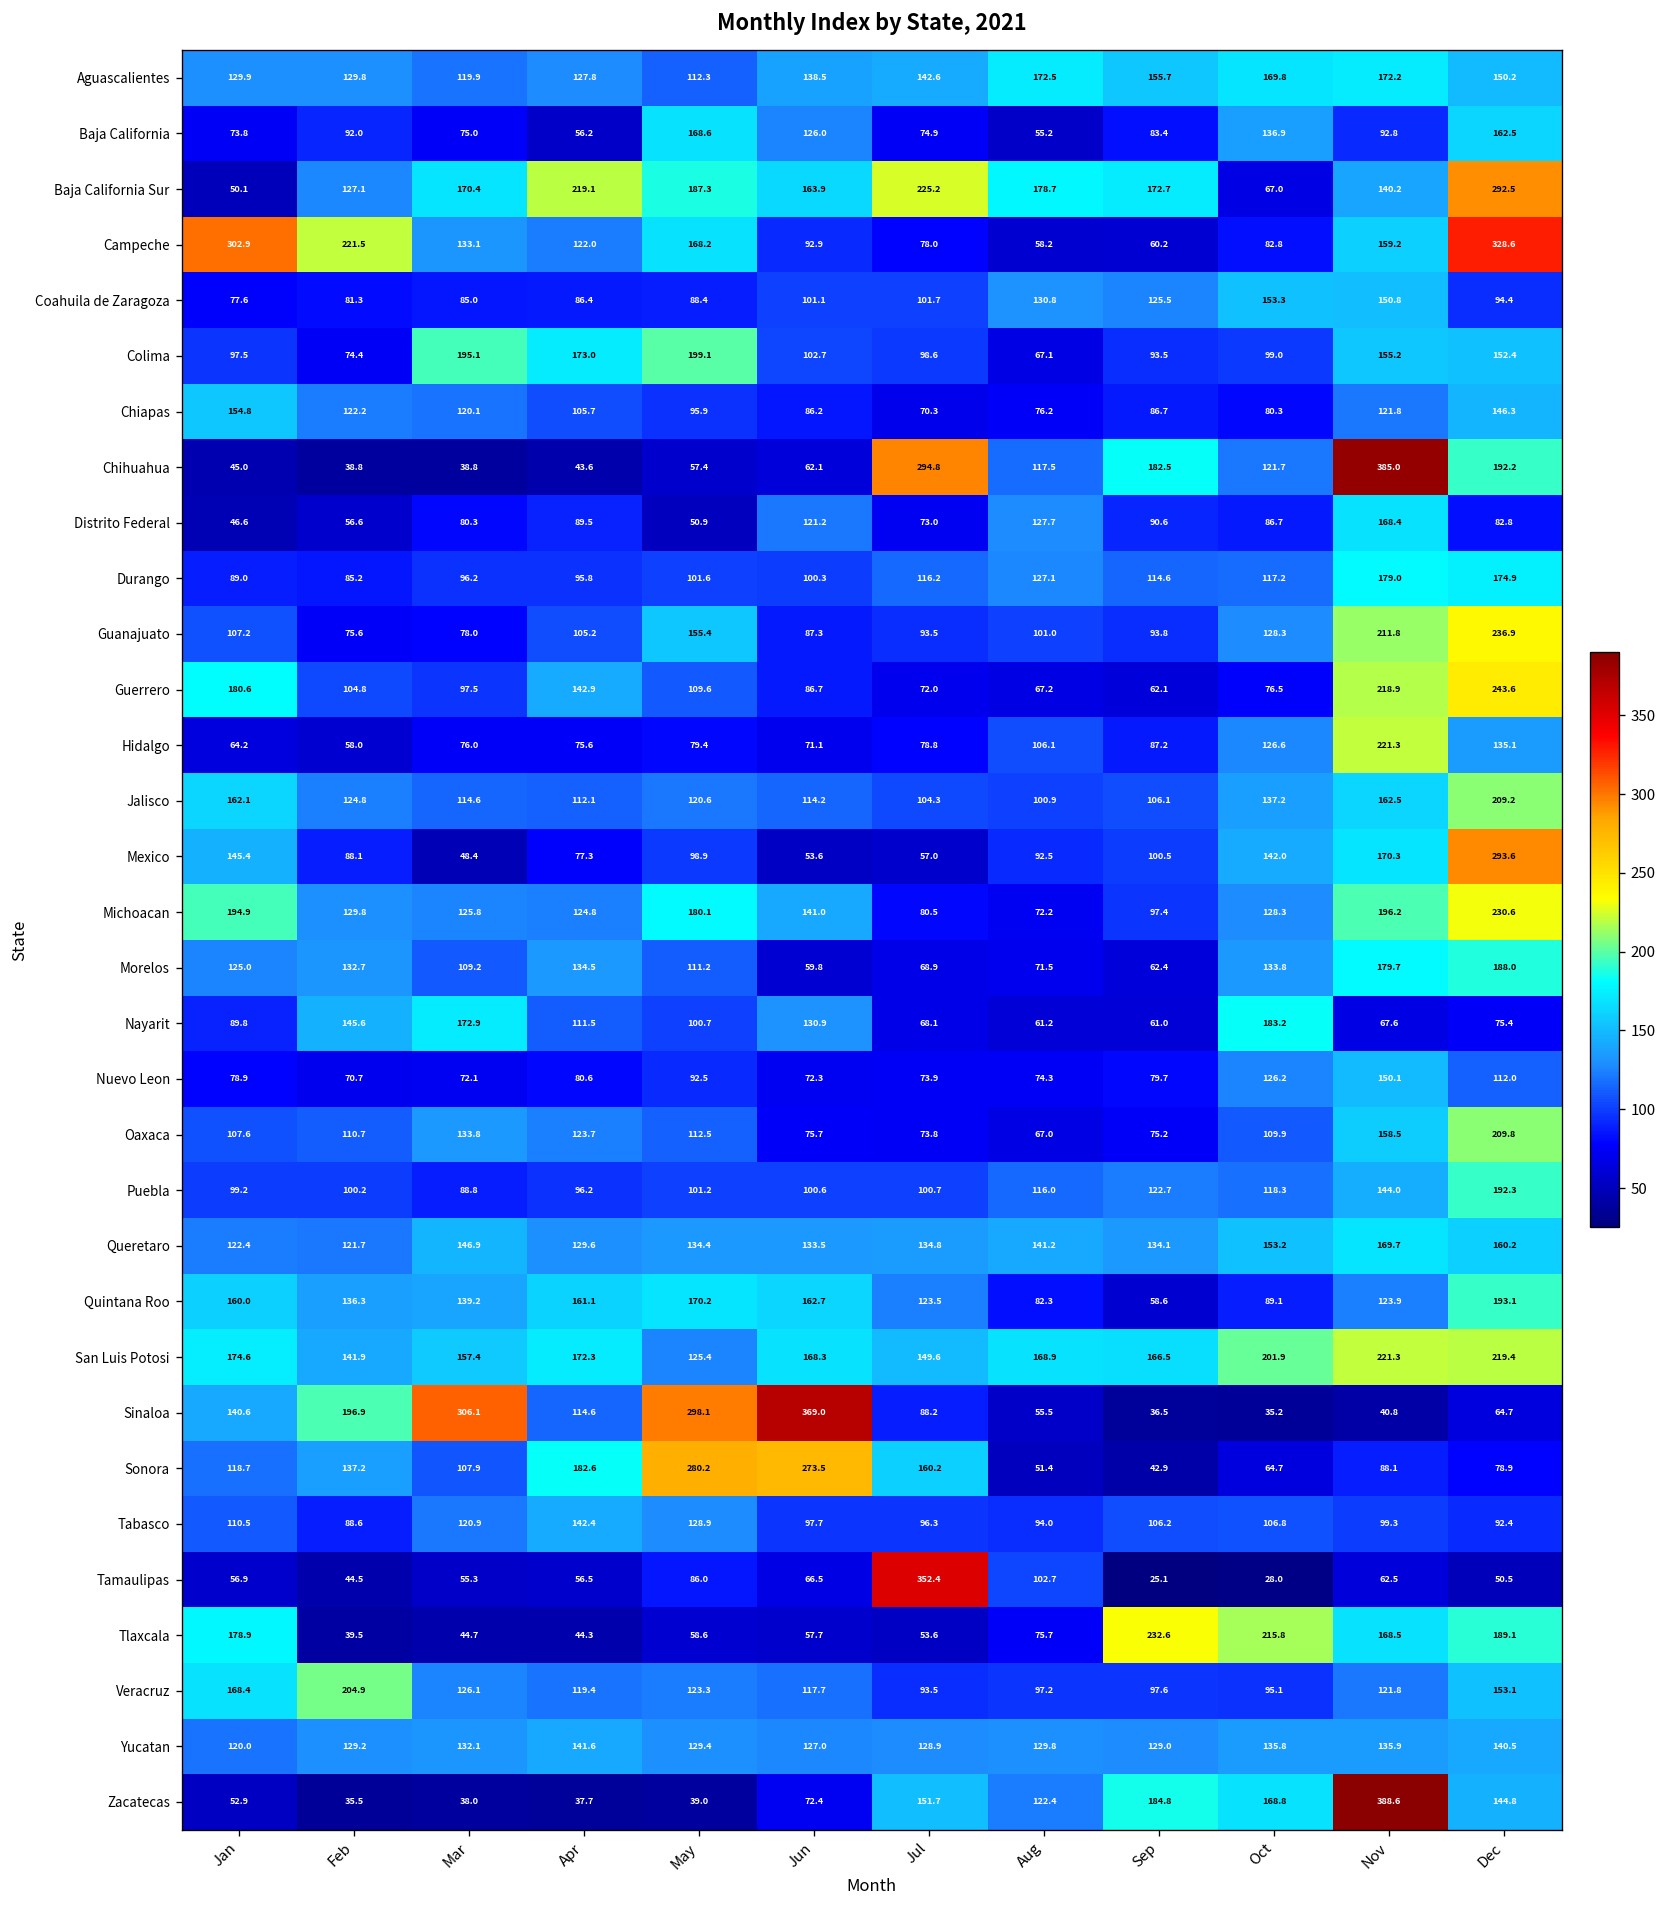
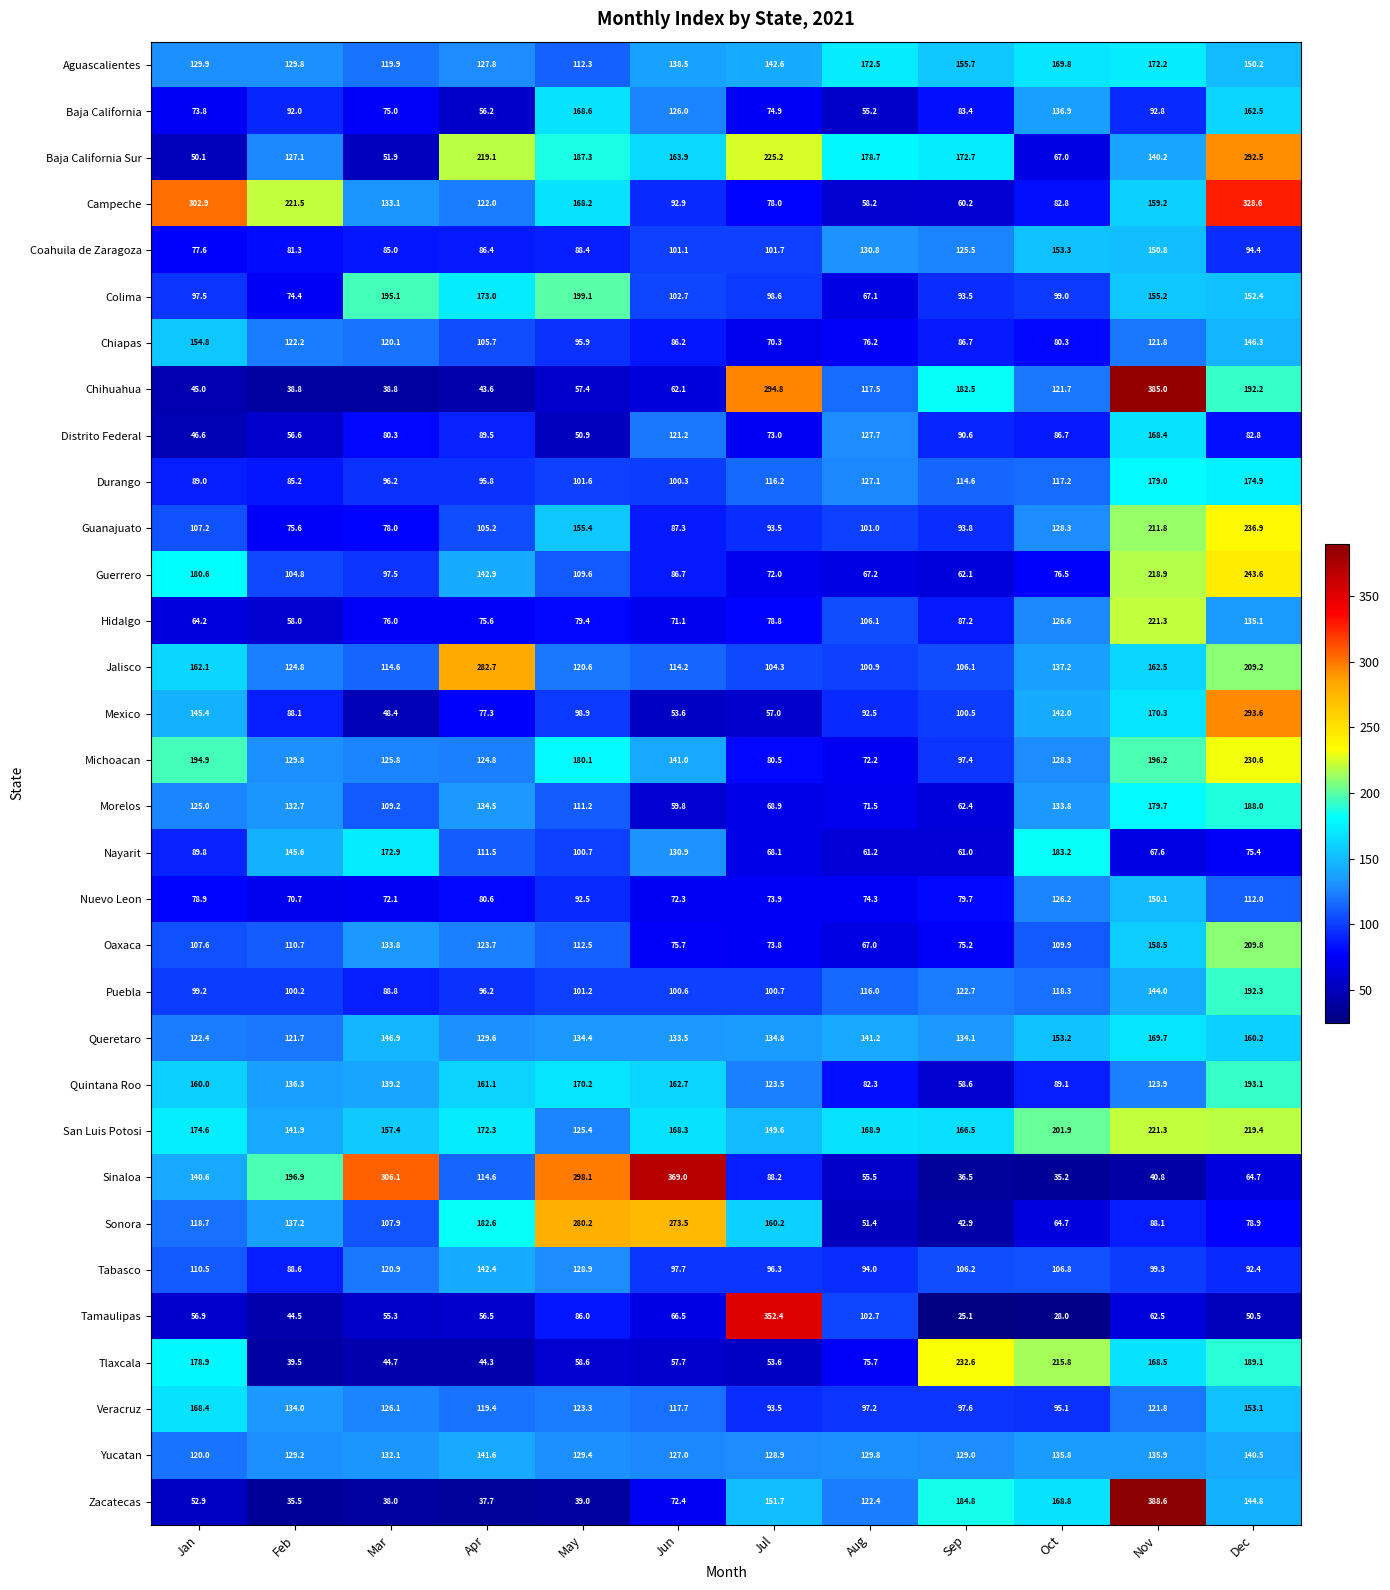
Baja California Sur, Mar: 170.4 -> 51.9
Jalisco, Apr: 112.1 -> 282.7
Veracruz, Feb: 204.9 -> 134.0
